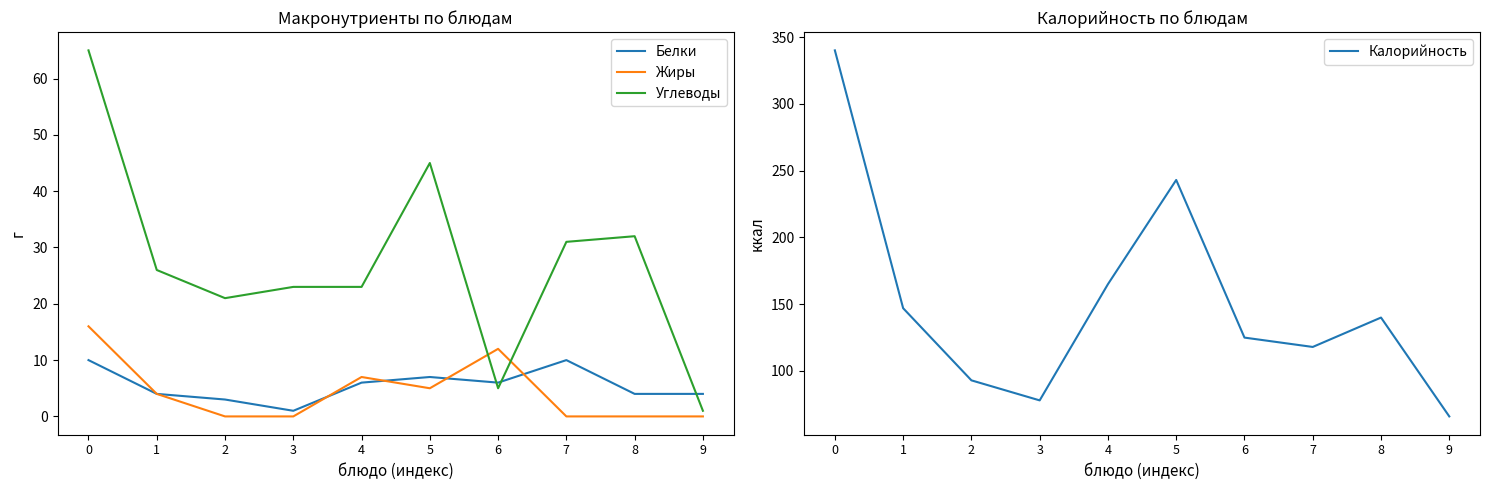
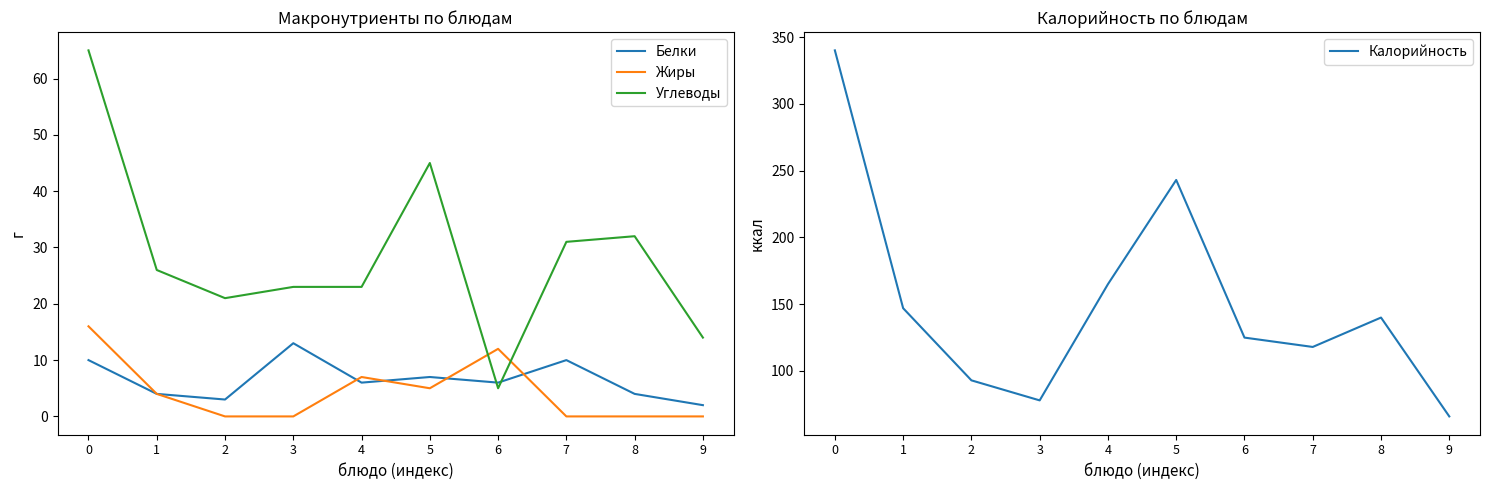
Макронутриенты по блюдам, Белки, 3: 1 -> 13
Макронутриенты по блюдам, Белки, 9: 4 -> 2
Макронутриенты по блюдам, Углеводы, 9: 1 -> 14
